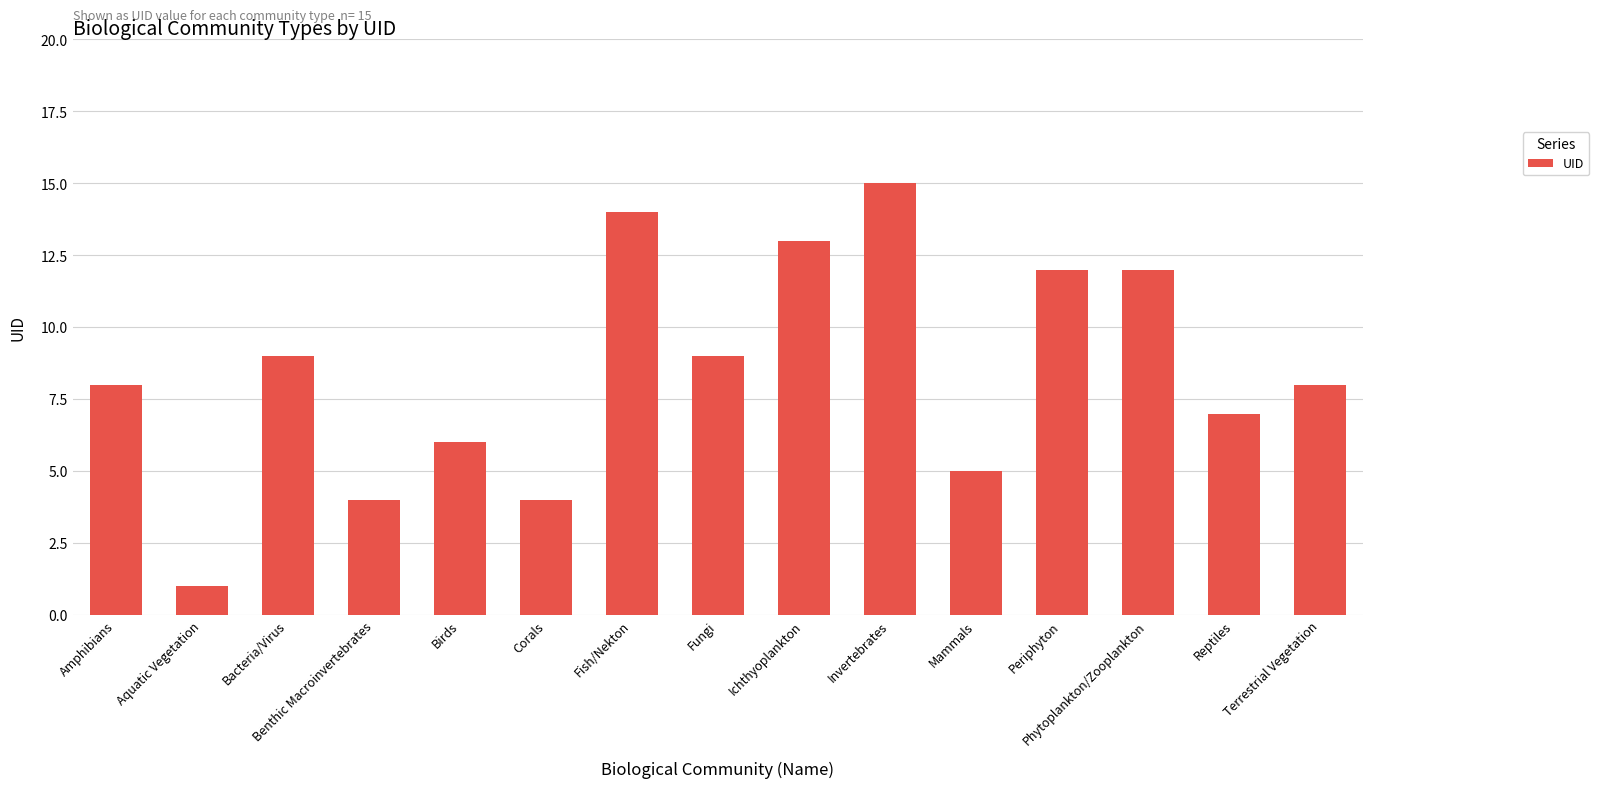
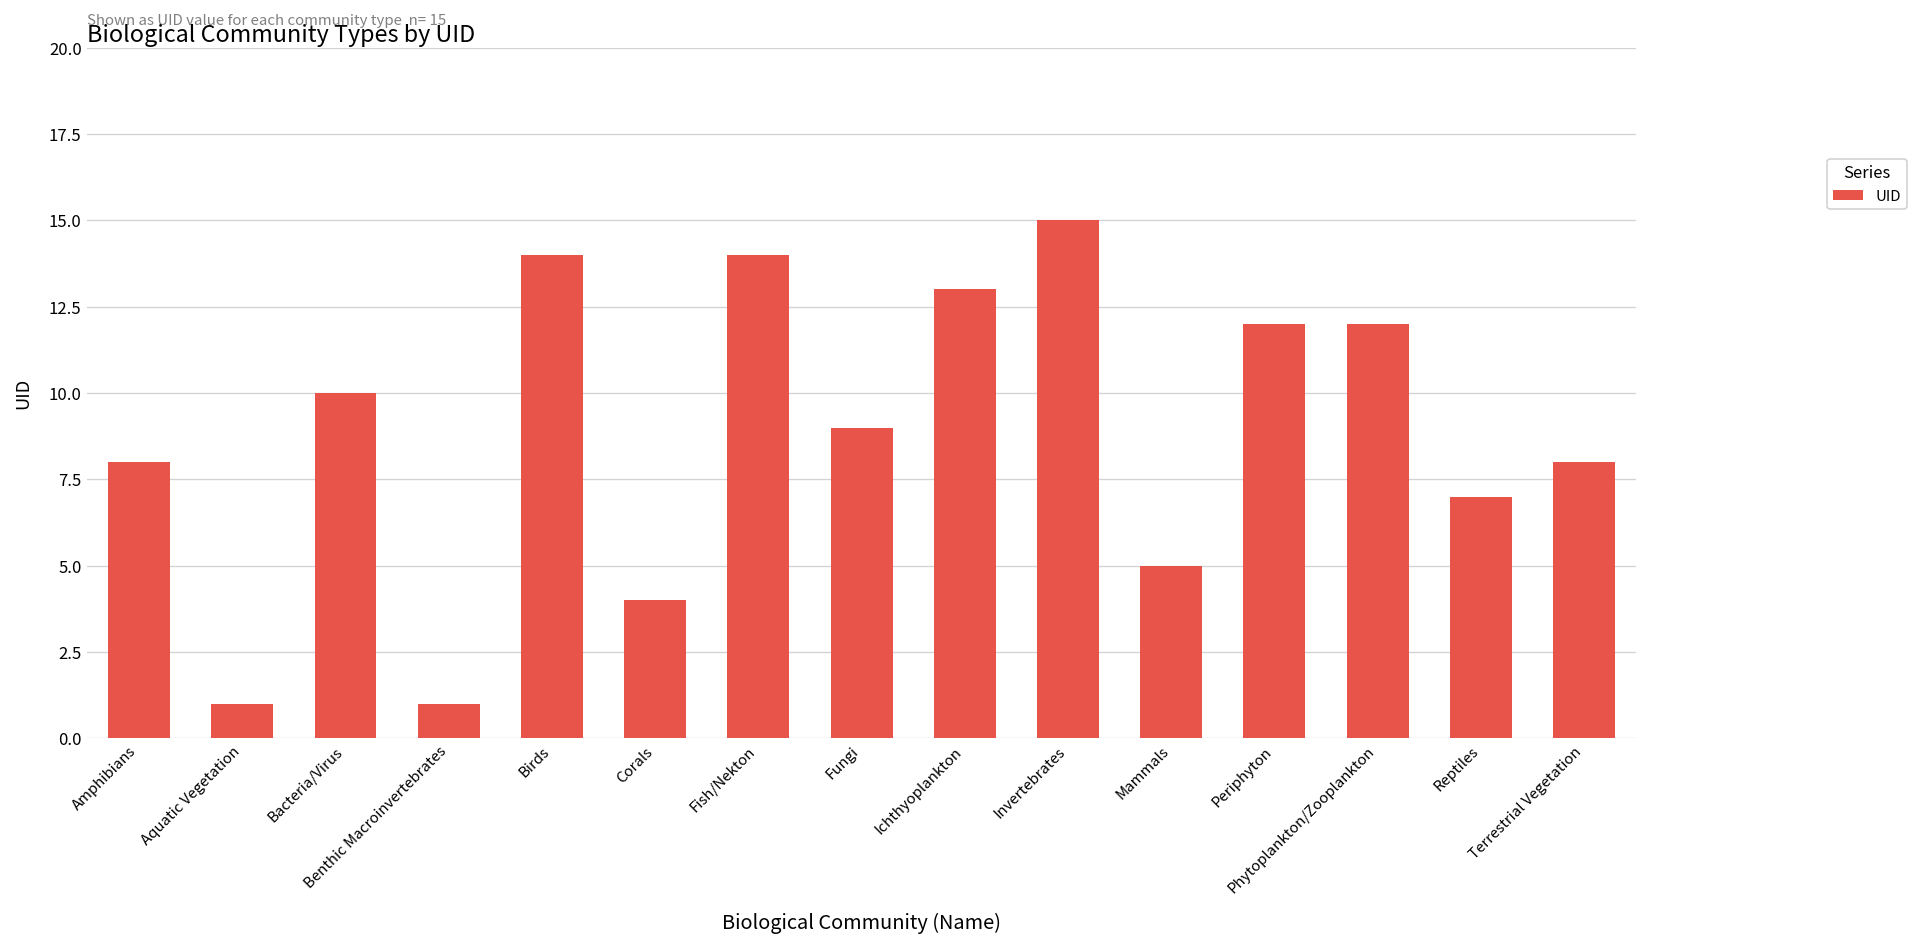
Bacteria/Virus: 9 -> 10
Benthic Macroinvertebrates: 4 -> 1
Birds: 6 -> 14
